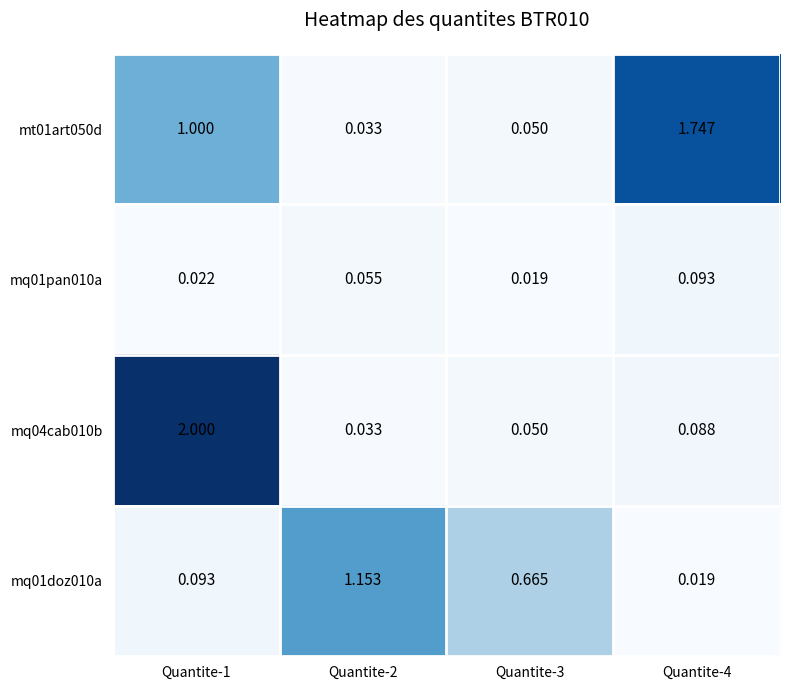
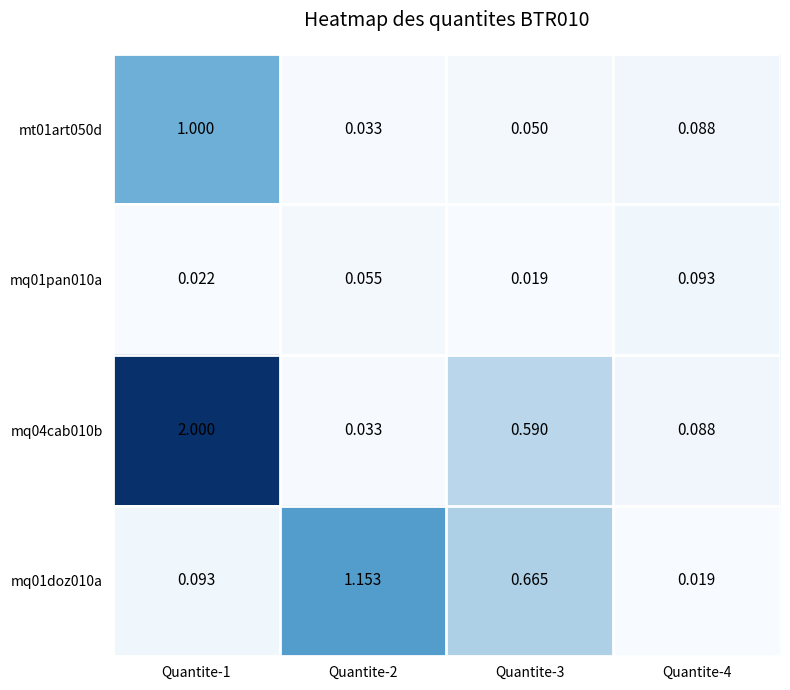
mt01art050d, Quantite-4: 1.747 -> 0.088
mq04cab010b, Quantite-3: 0.050 -> 0.590
